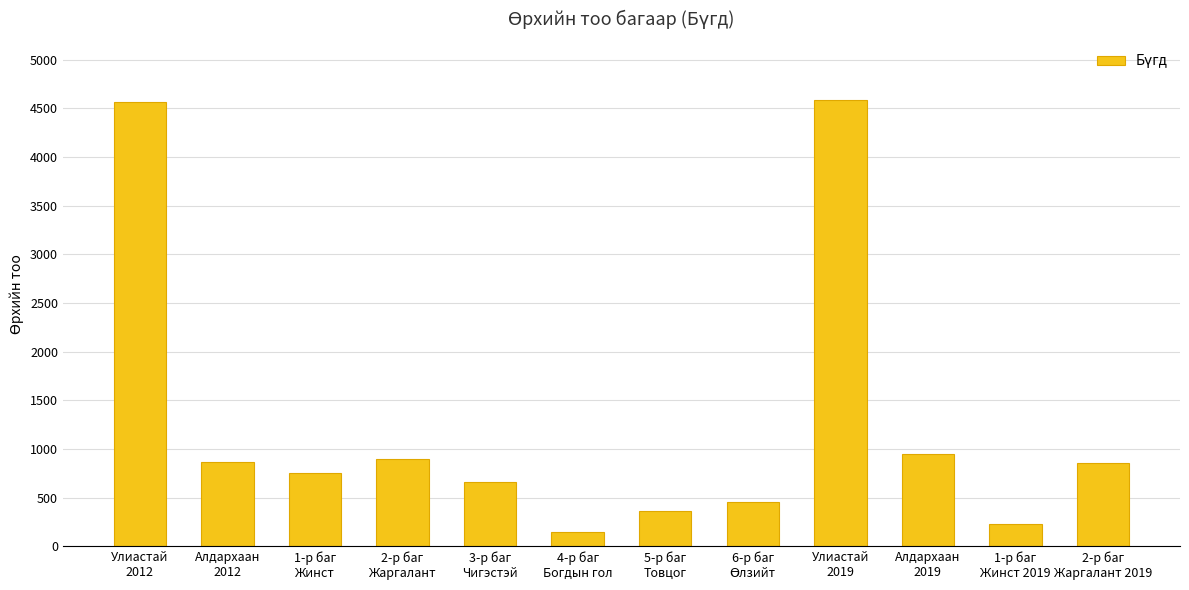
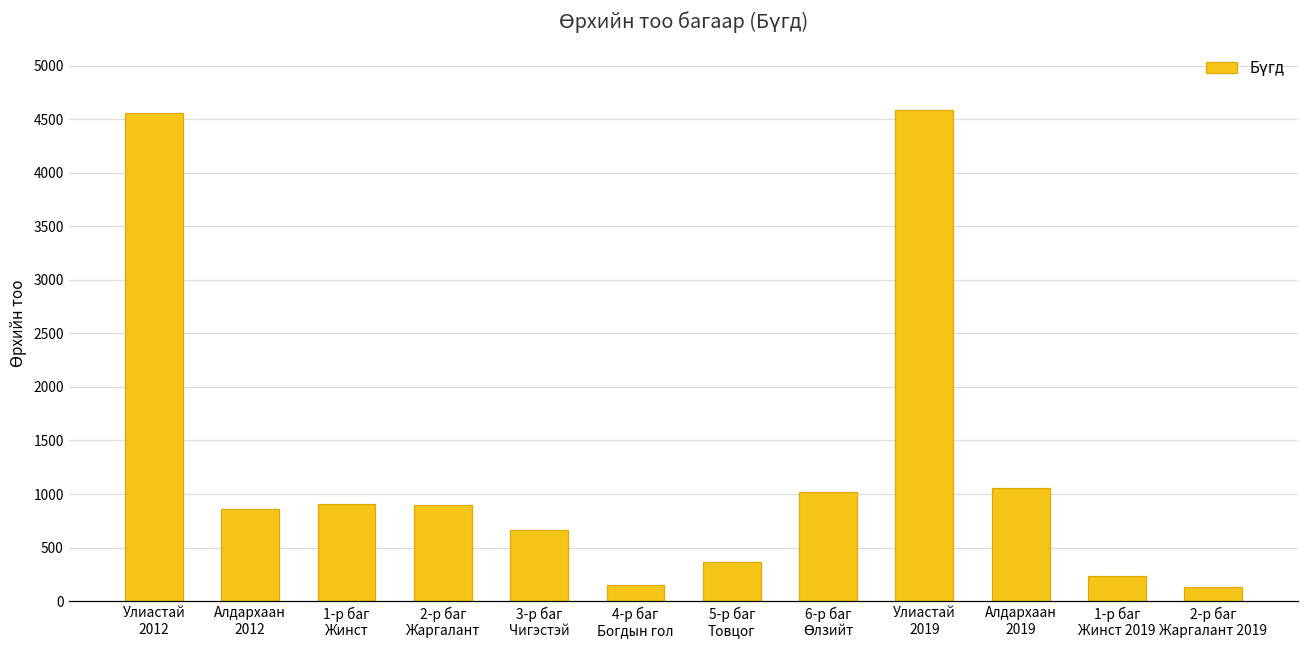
1-р баг Жинст: 800 -> 900
6-р баг Өлзийт: 500 -> 1000
Алдархаан 2019: 1000 -> 1100
2-р баг Жаргалант 2019: 900 -> 100
